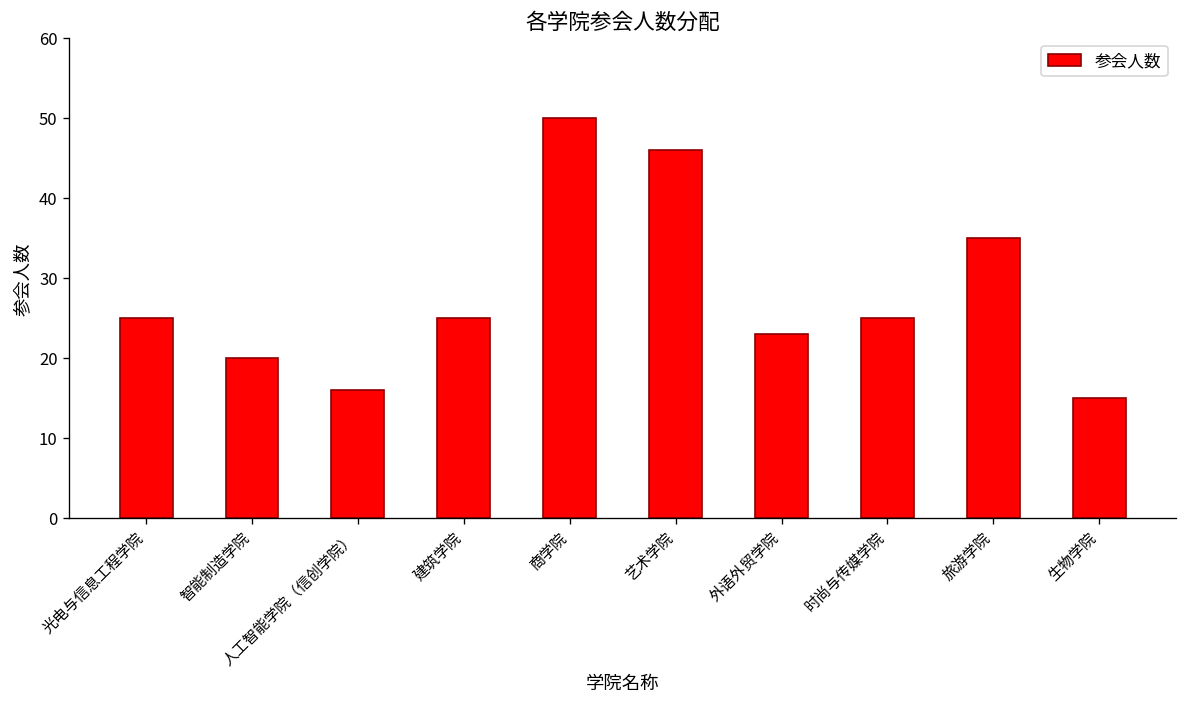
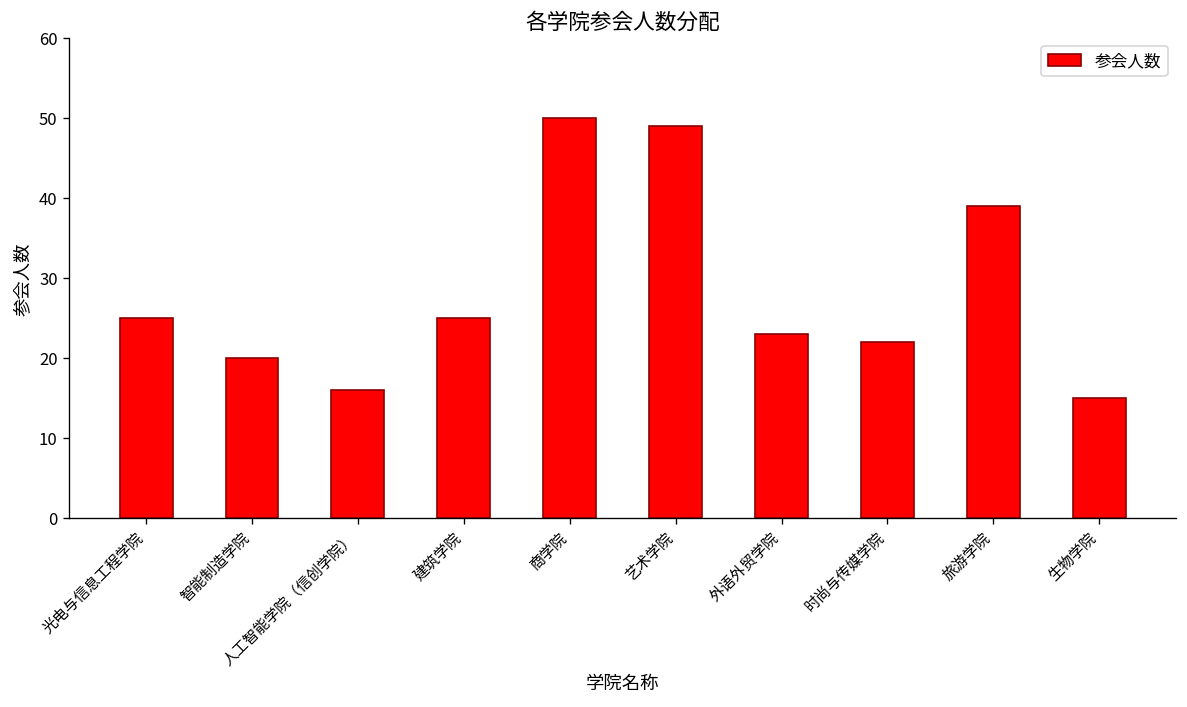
艺术学院: 46 -> 49
时尚与传媒学院: 25 -> 22
旅游学院: 35 -> 39
